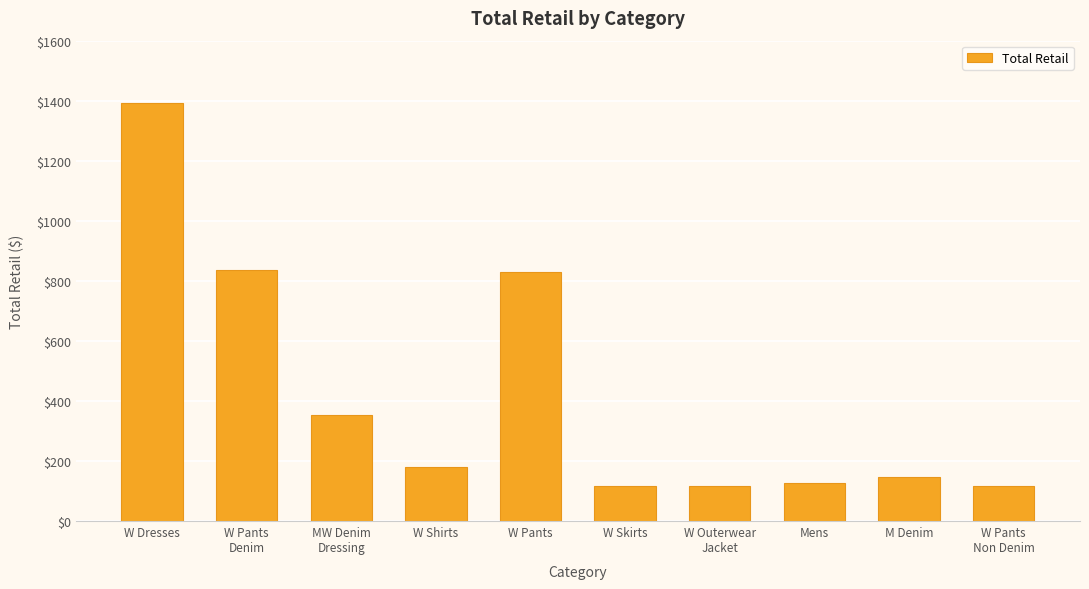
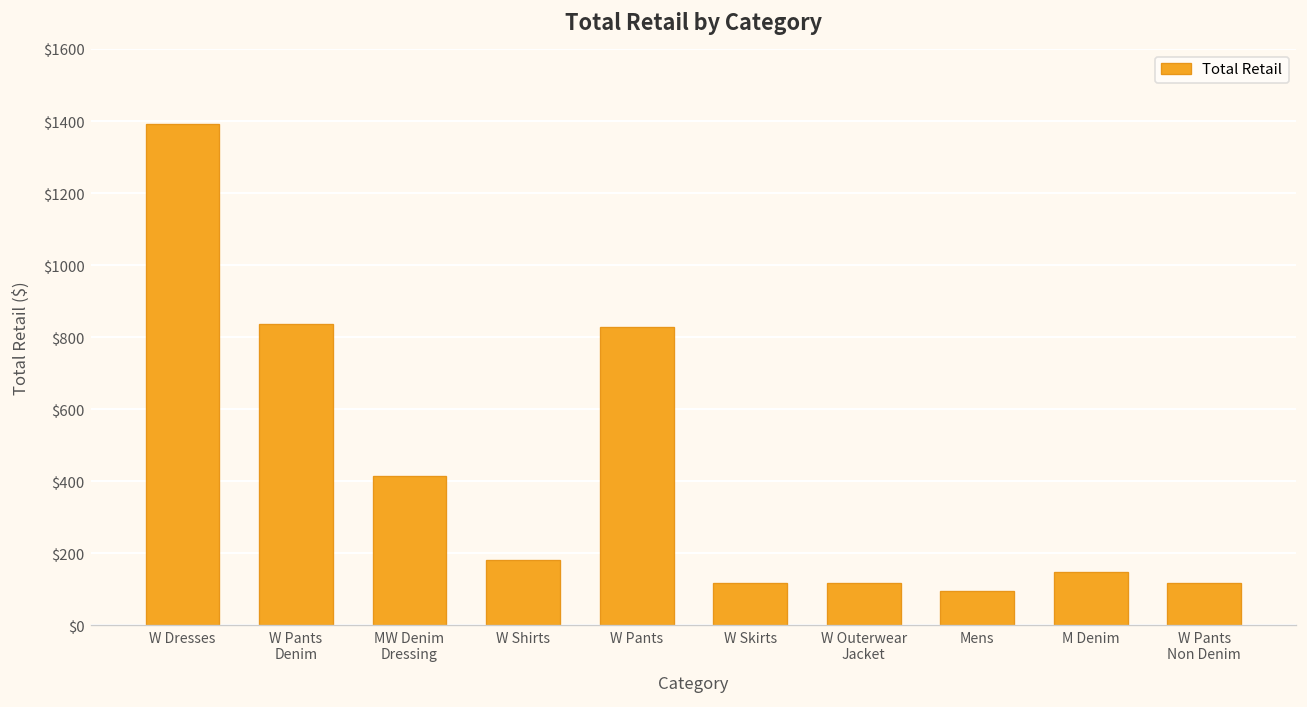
MW Denim Dressing: $350 -> $410
Mens: $130 -> $100
